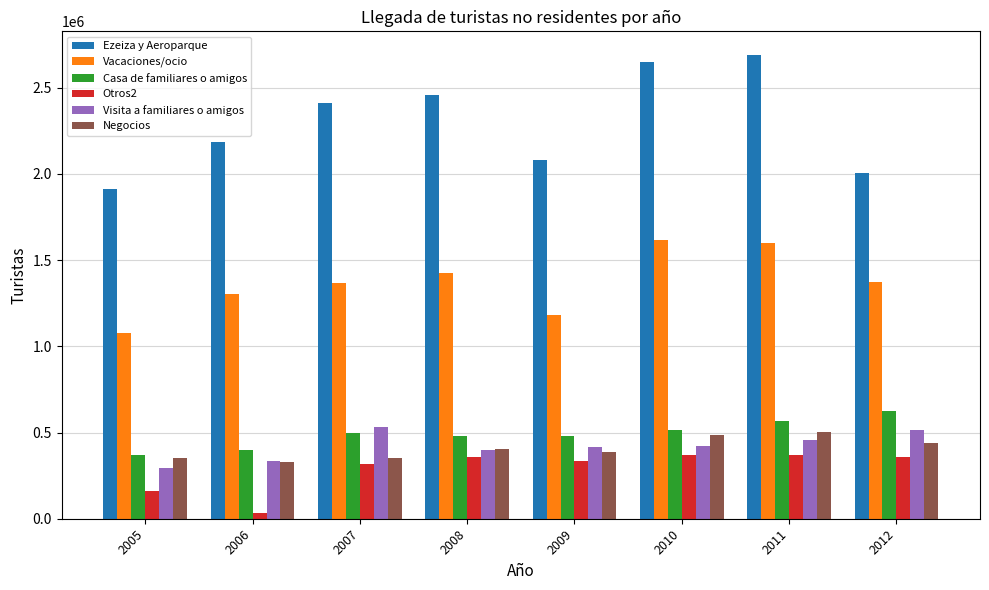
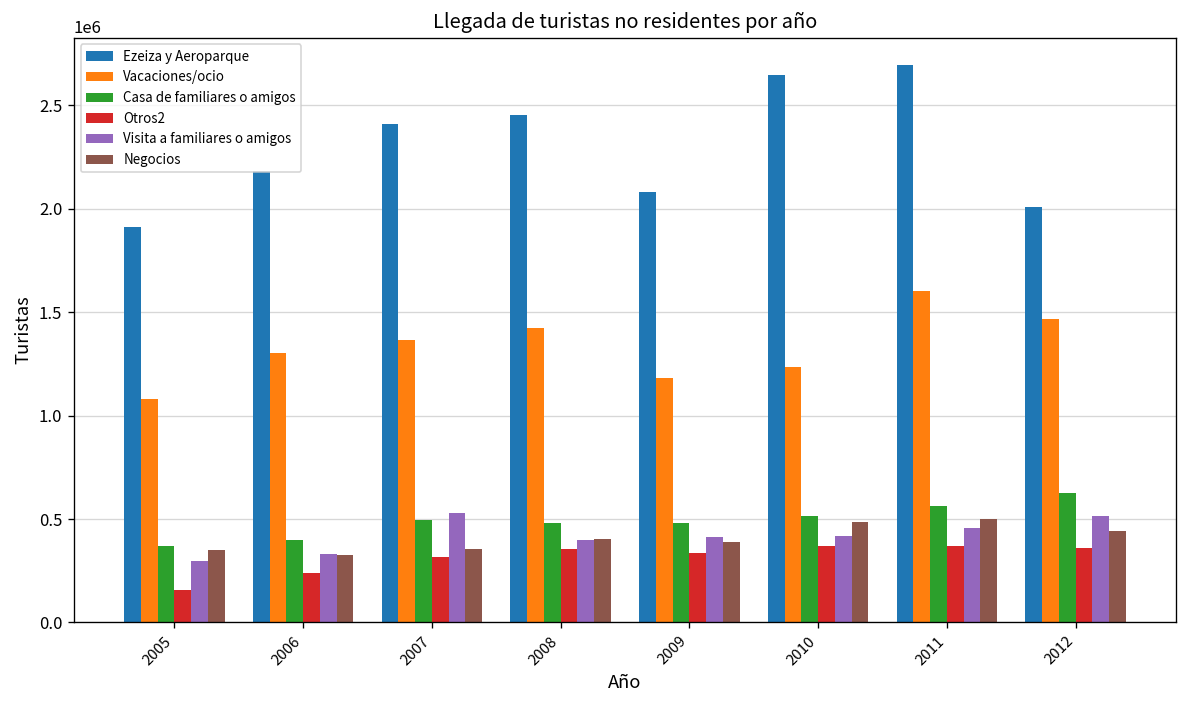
Otros2, 2006: 30000 -> 240000
Vacaciones/ocio, 2010: 1620000 -> 1230000
Vacaciones/ocio, 2012: 1380000 -> 1470000
